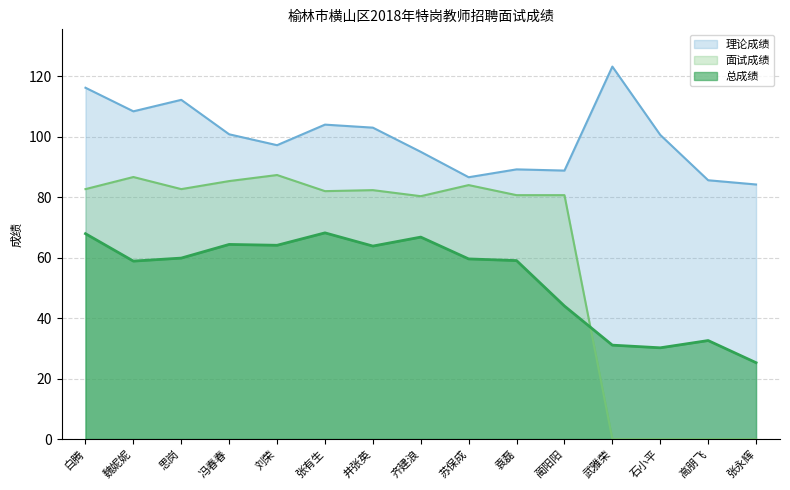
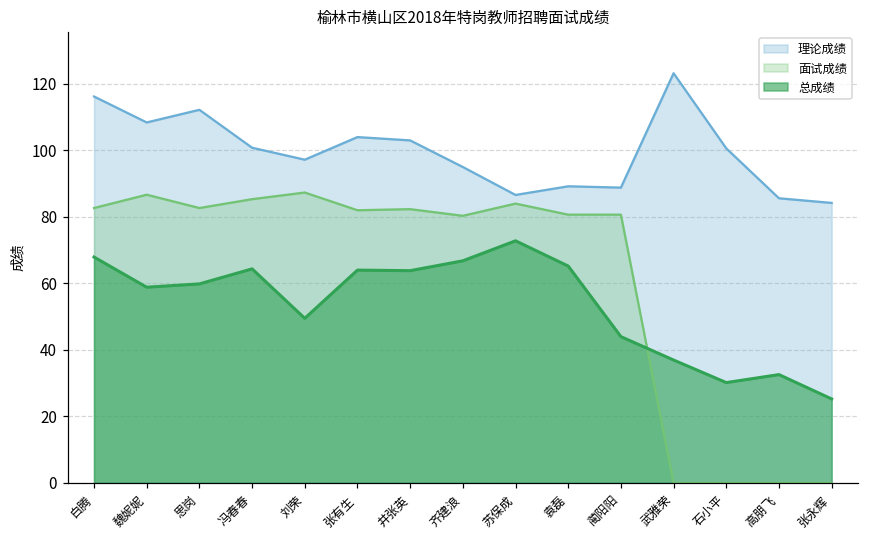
总成绩, 刘荣: 64 -> 50
总成绩, 张有生: 68 -> 64
总成绩, 苏保成: 60 -> 73
总成绩, 袁磊: 59 -> 65
总成绩, 武雅荣: 31 -> 37
